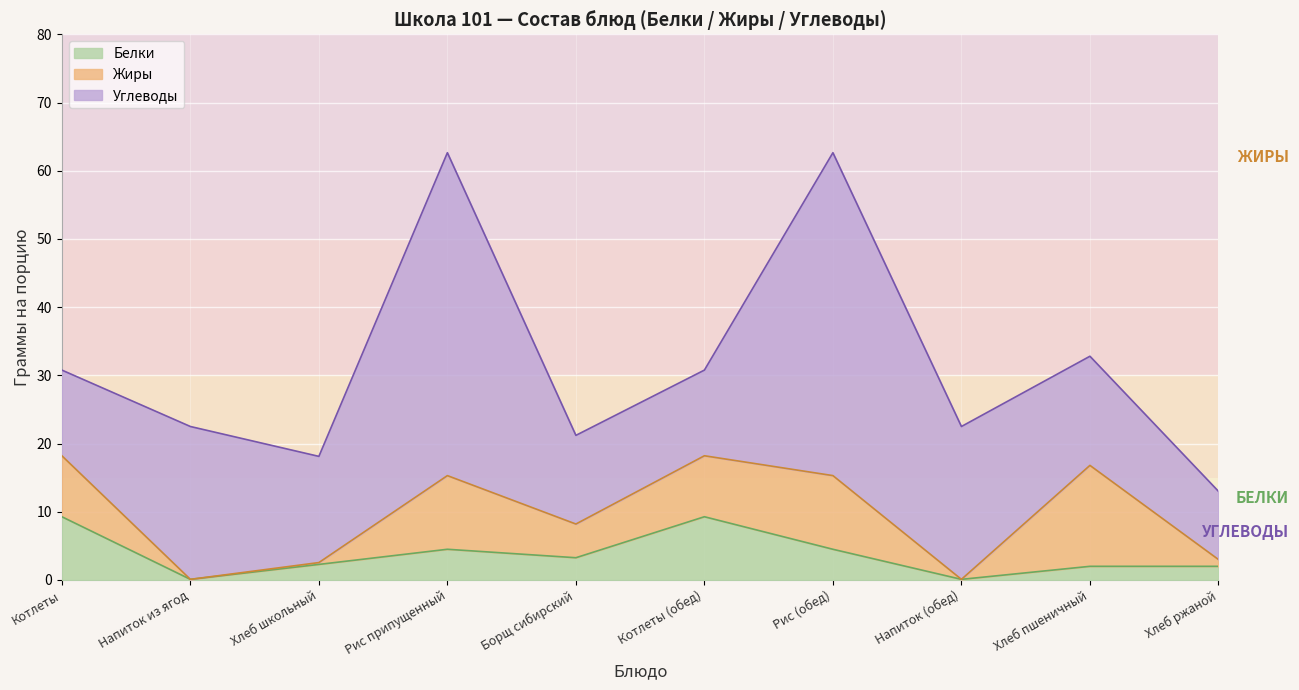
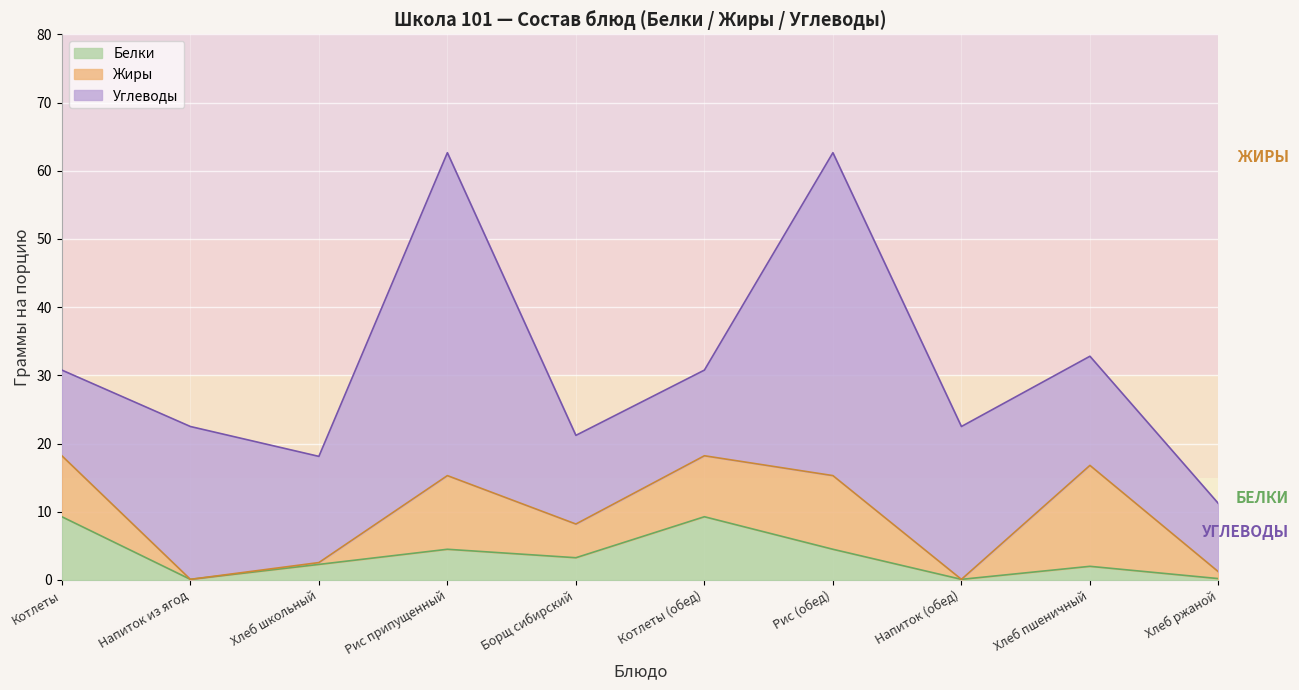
Белки, Хлеб ржаной: 2 -> 0
